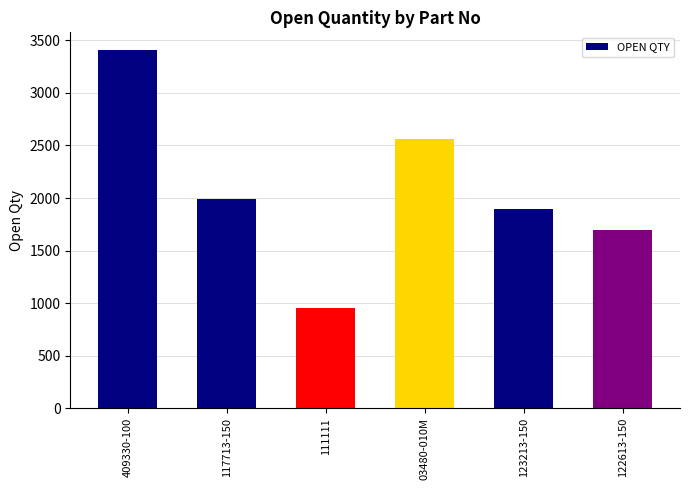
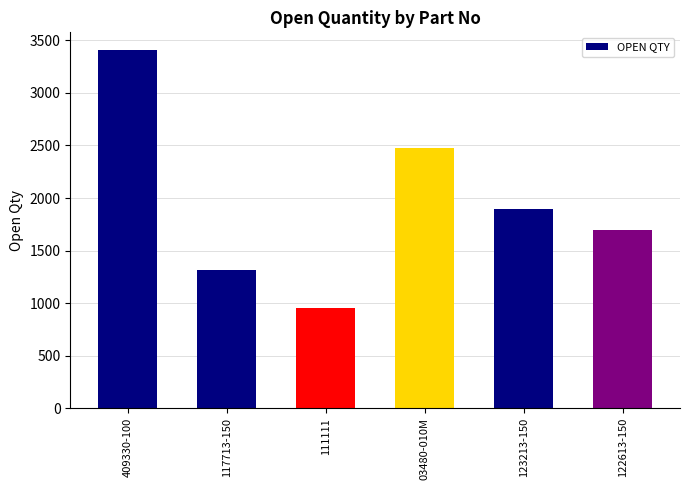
117713-150: 1990 -> 1320
03480-010M: 2560 -> 2480
